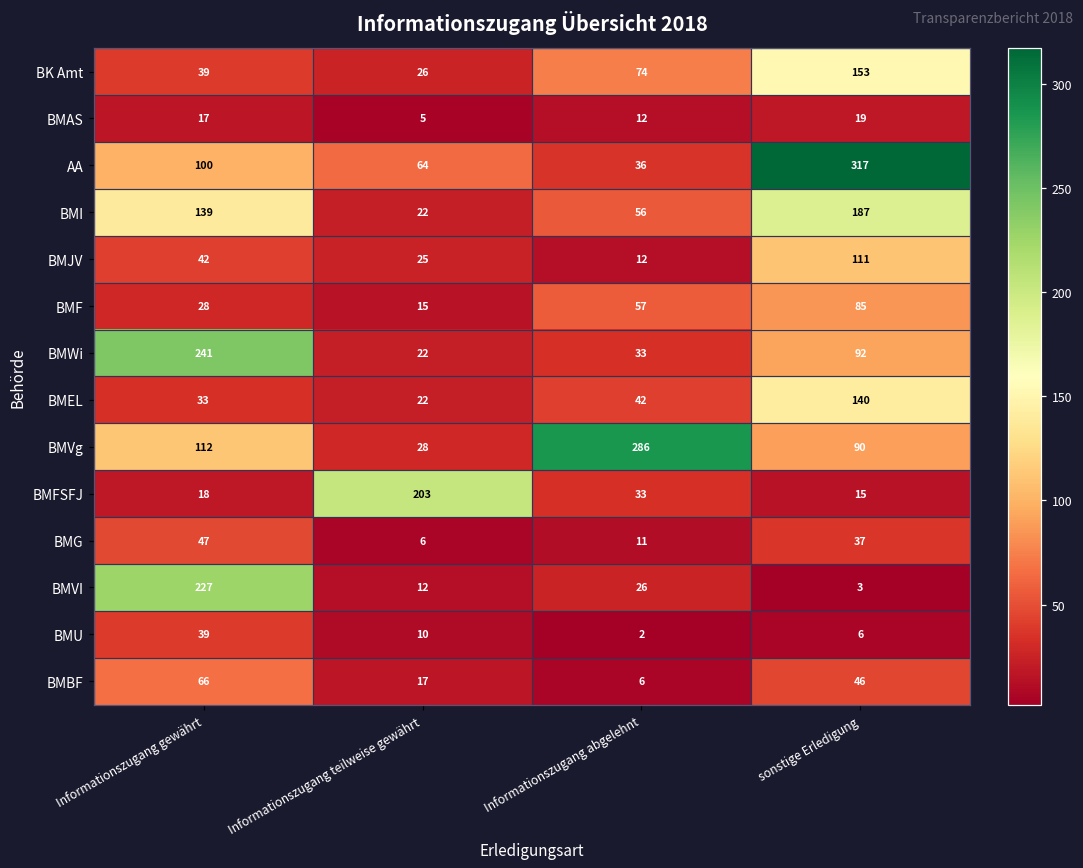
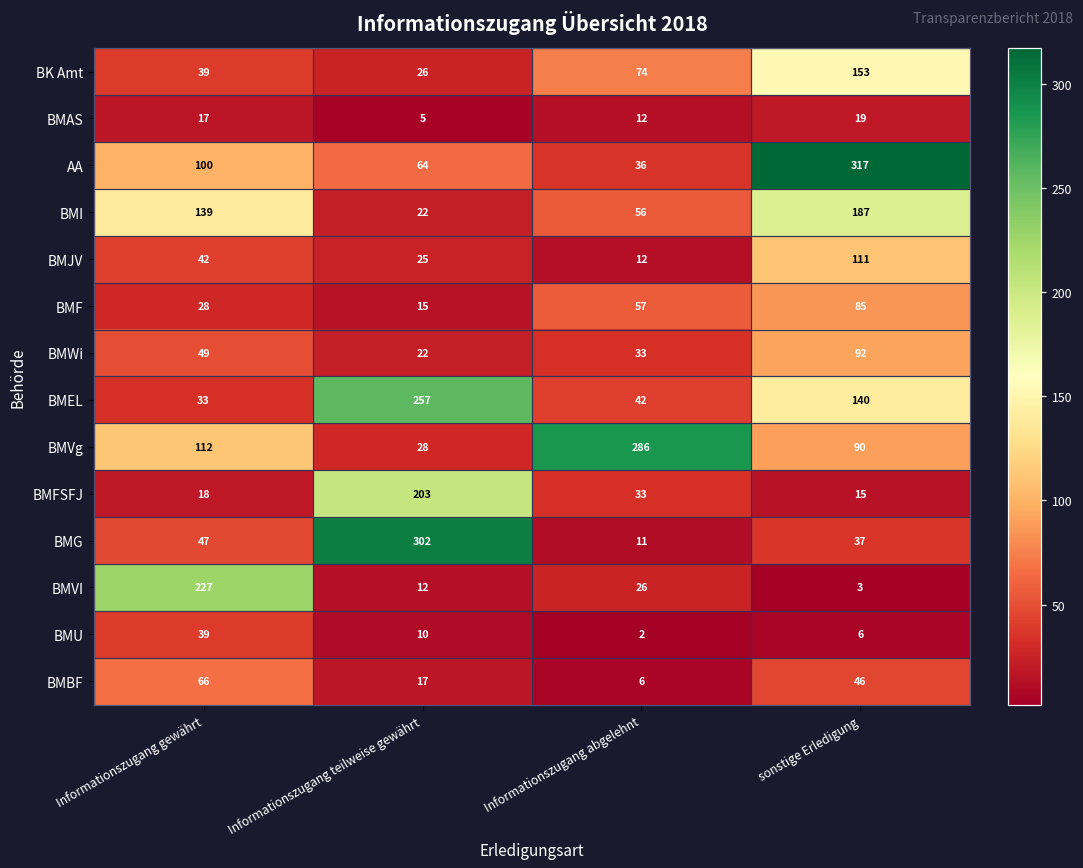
BMWi, Informationszugang gewährt: 241 -> 49
BMEL, Informationszugang teilweise gewährt: 22 -> 257
BMG, Informationszugang teilweise gewährt: 6 -> 302
